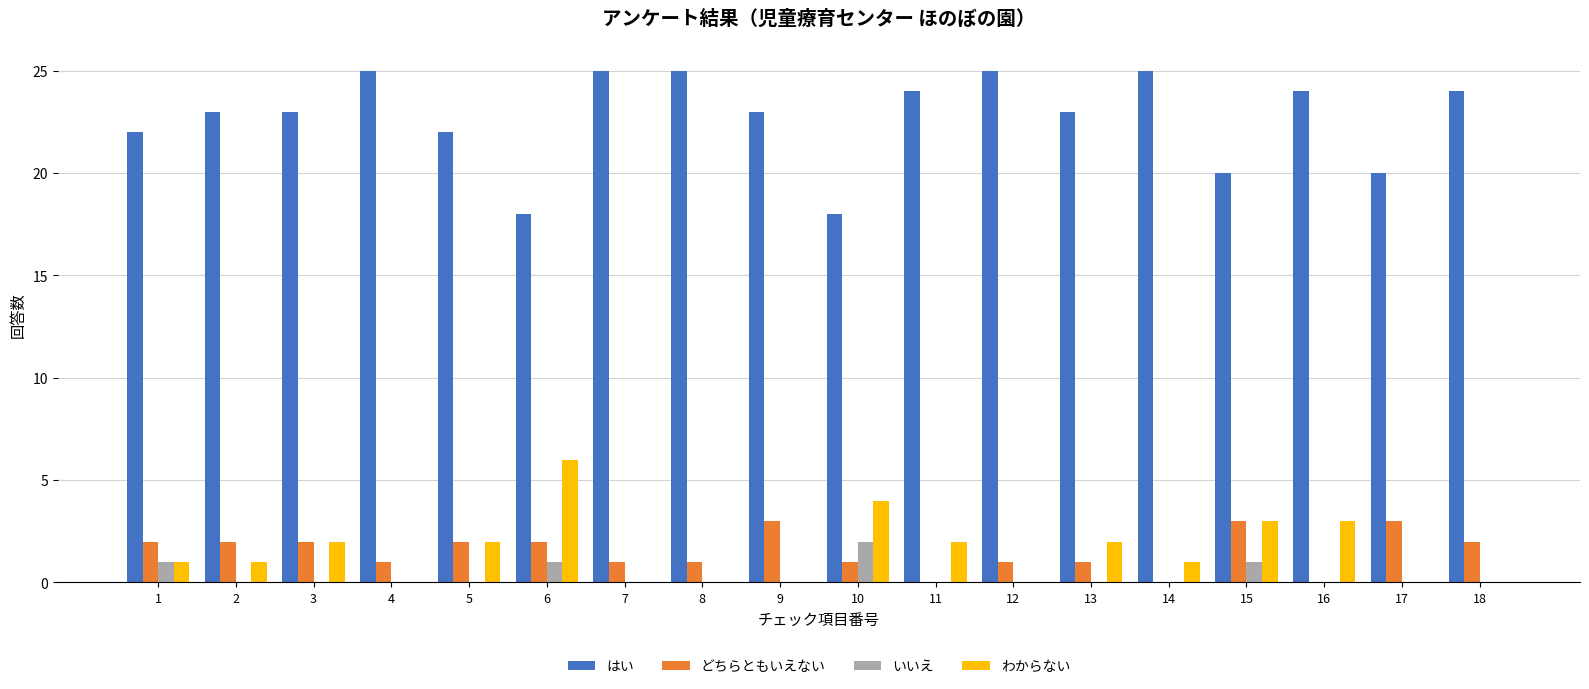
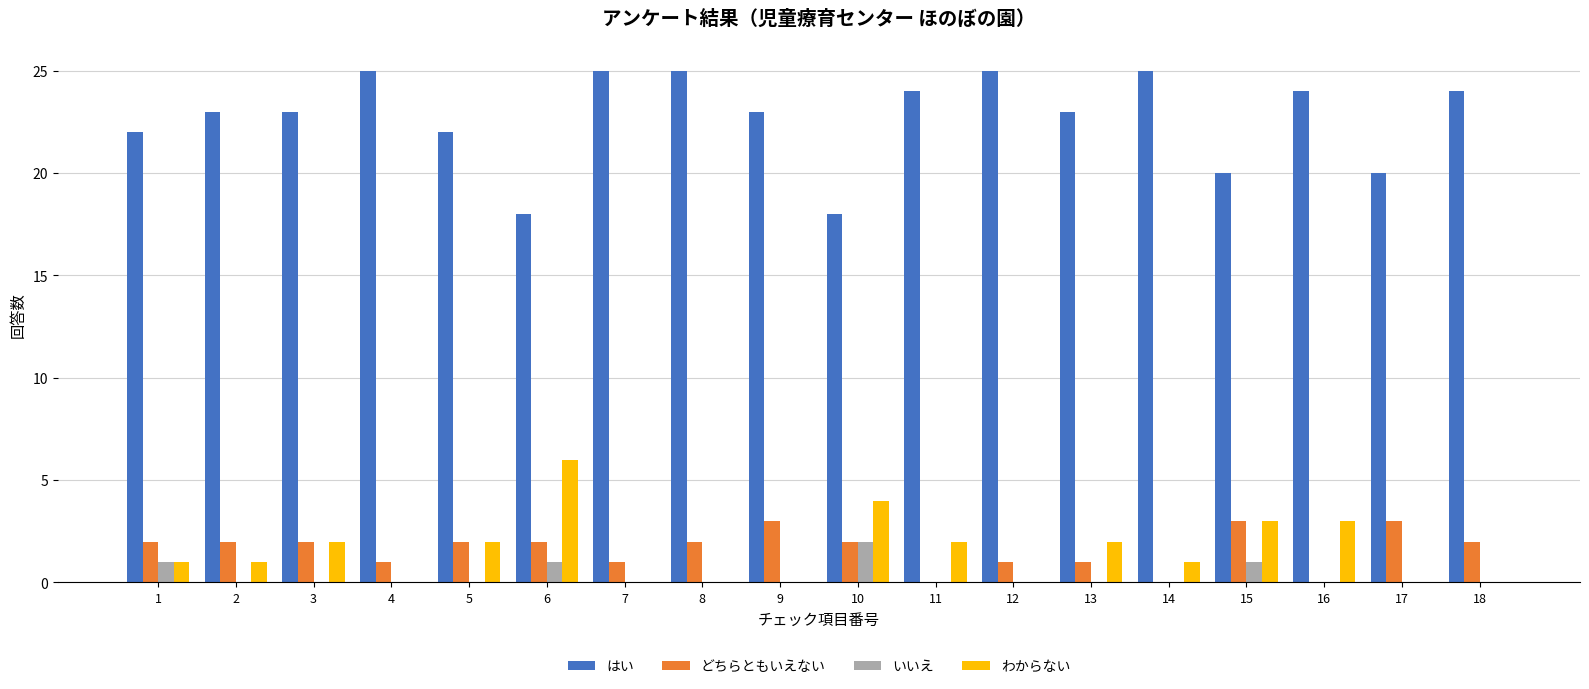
どちらともいえない, 8: 1 -> 2
どちらともいえない, 10: 1 -> 2
